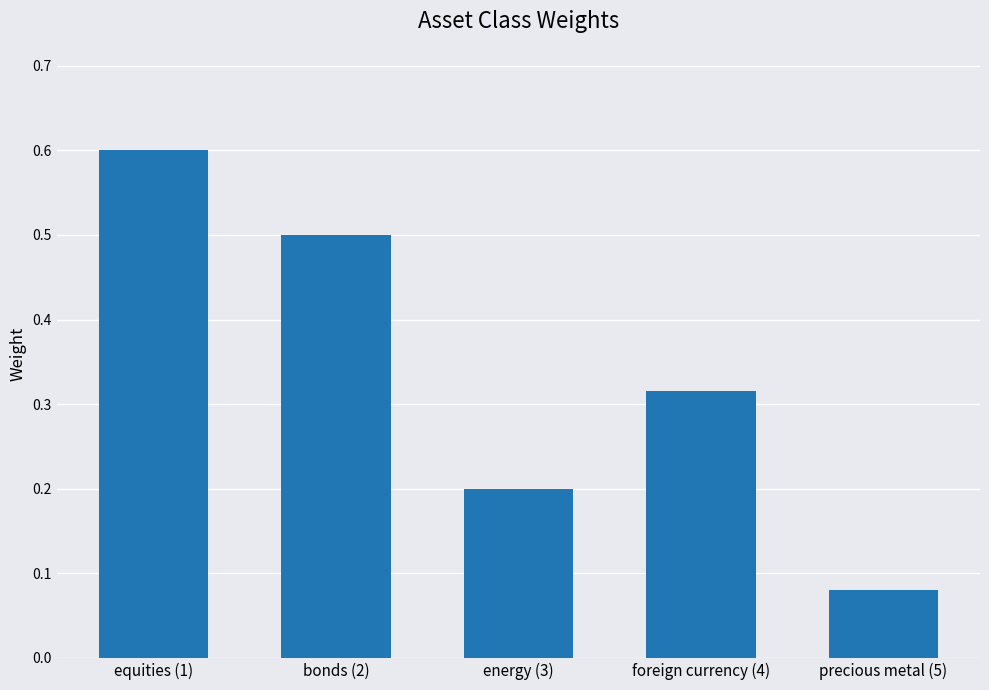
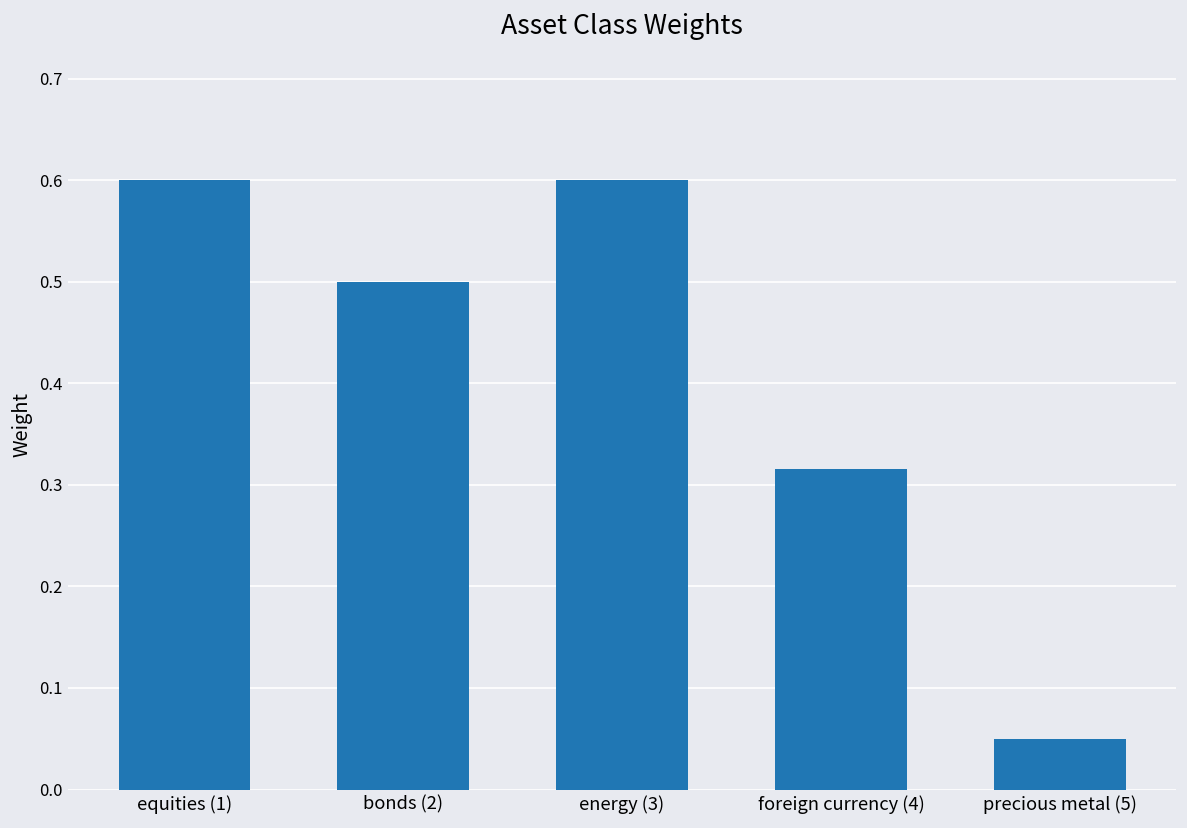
energy (3): 0.2 -> 0.6
precious metal (5): 0.08 -> 0.05
